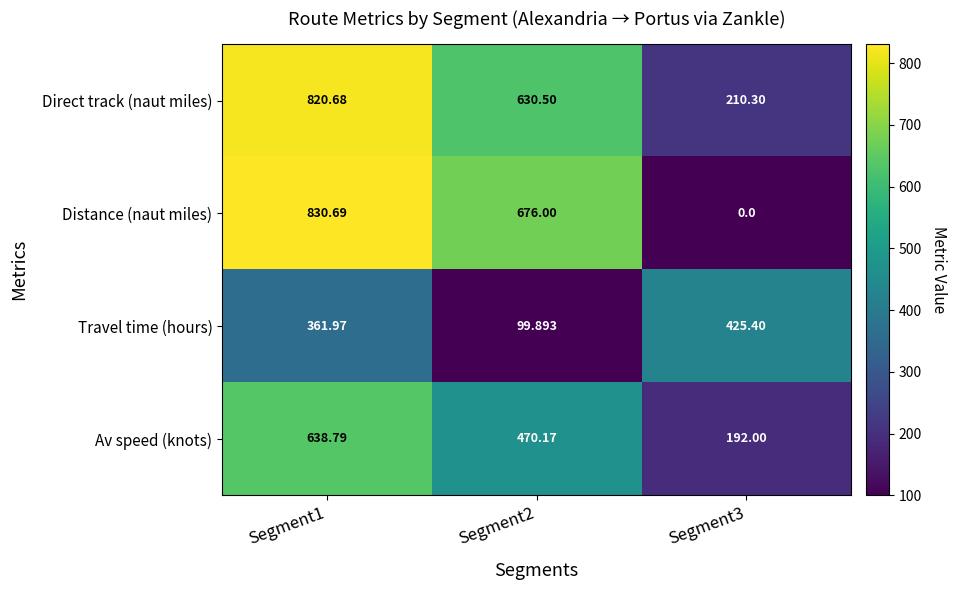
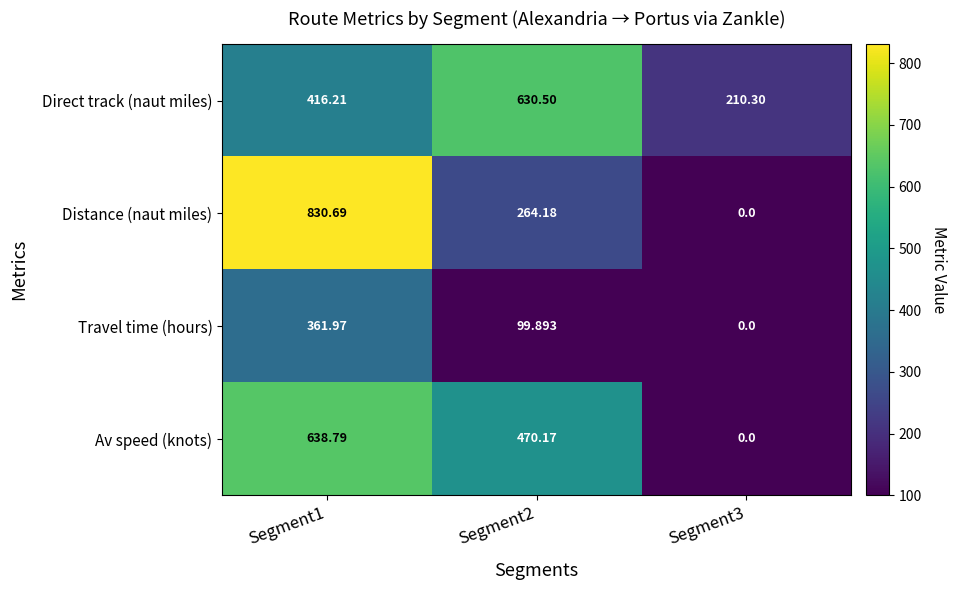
Direct track (naut miles), Segment1: 820.68 -> 416.21
Distance (naut miles), Segment2: 676.00 -> 264.18
Travel time (hours), Segment3: 425.40 -> 0.0
Av speed (knots), Segment3: 192.00 -> 0.0
